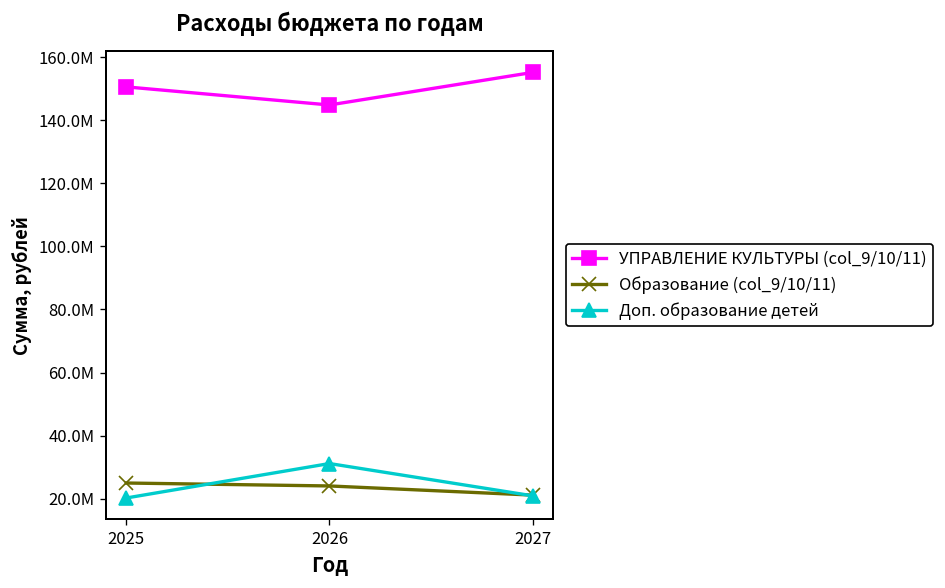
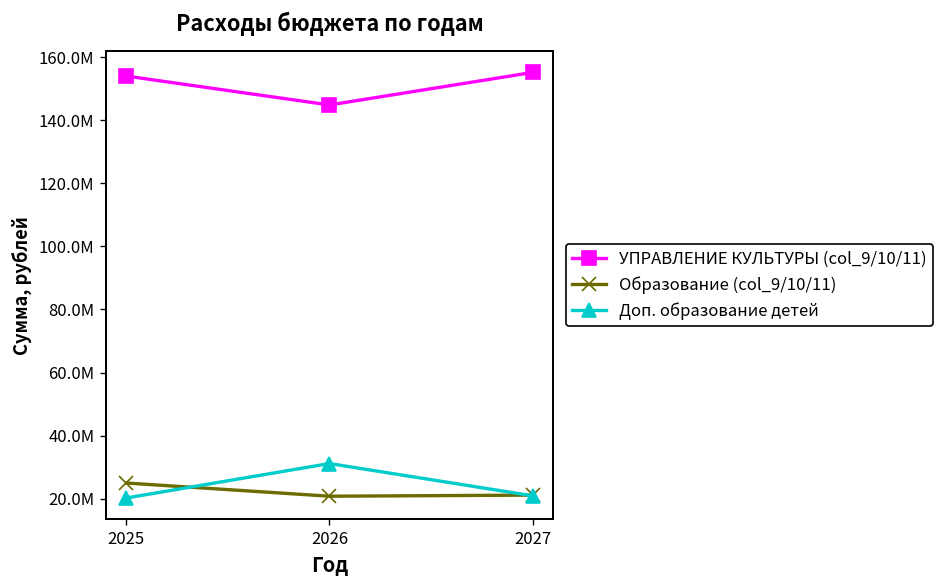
УПРАВЛЕНИЕ КУЛЬТУРЫ (col_9/10/11), 2025: 151000000 -> 154000000
Образование (col_9/10/11), 2026: 24000000 -> 21000000
